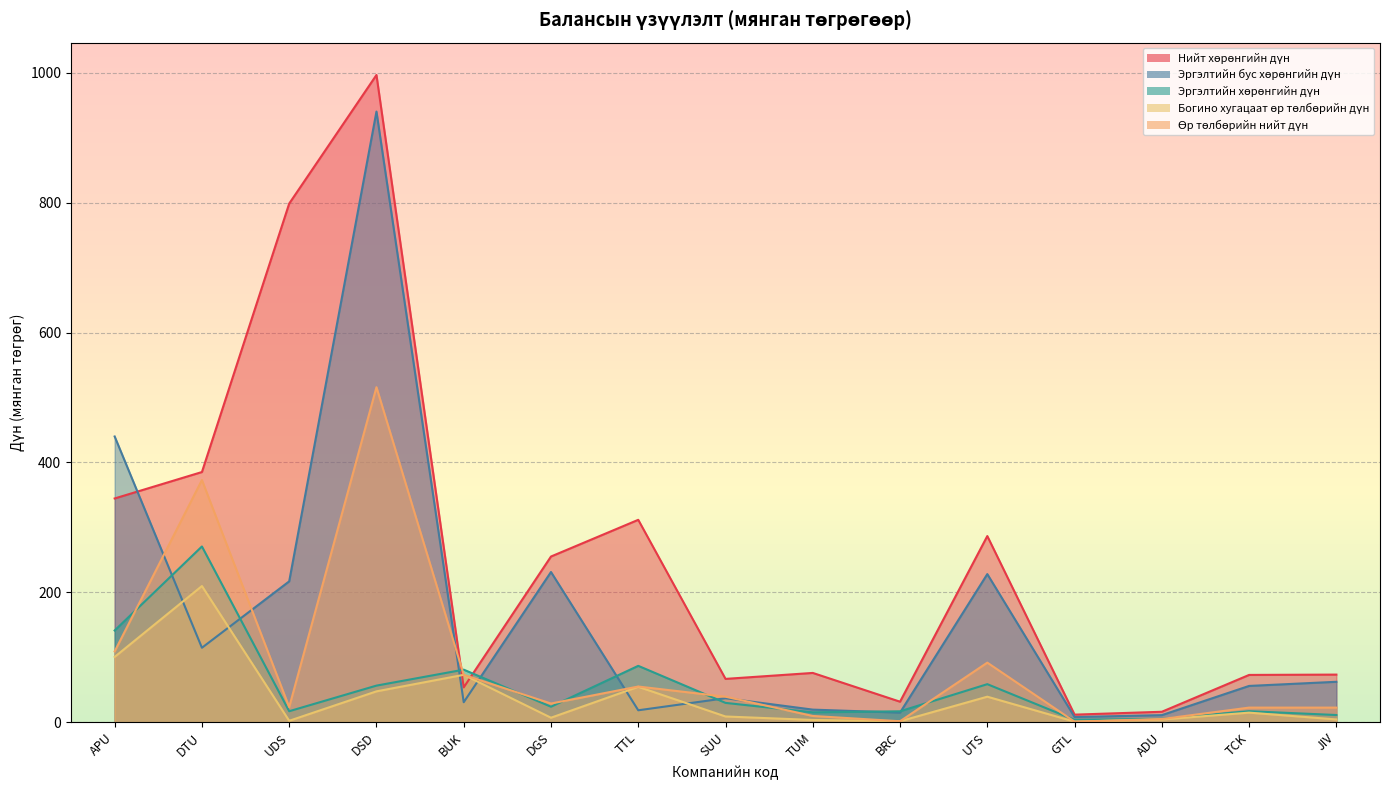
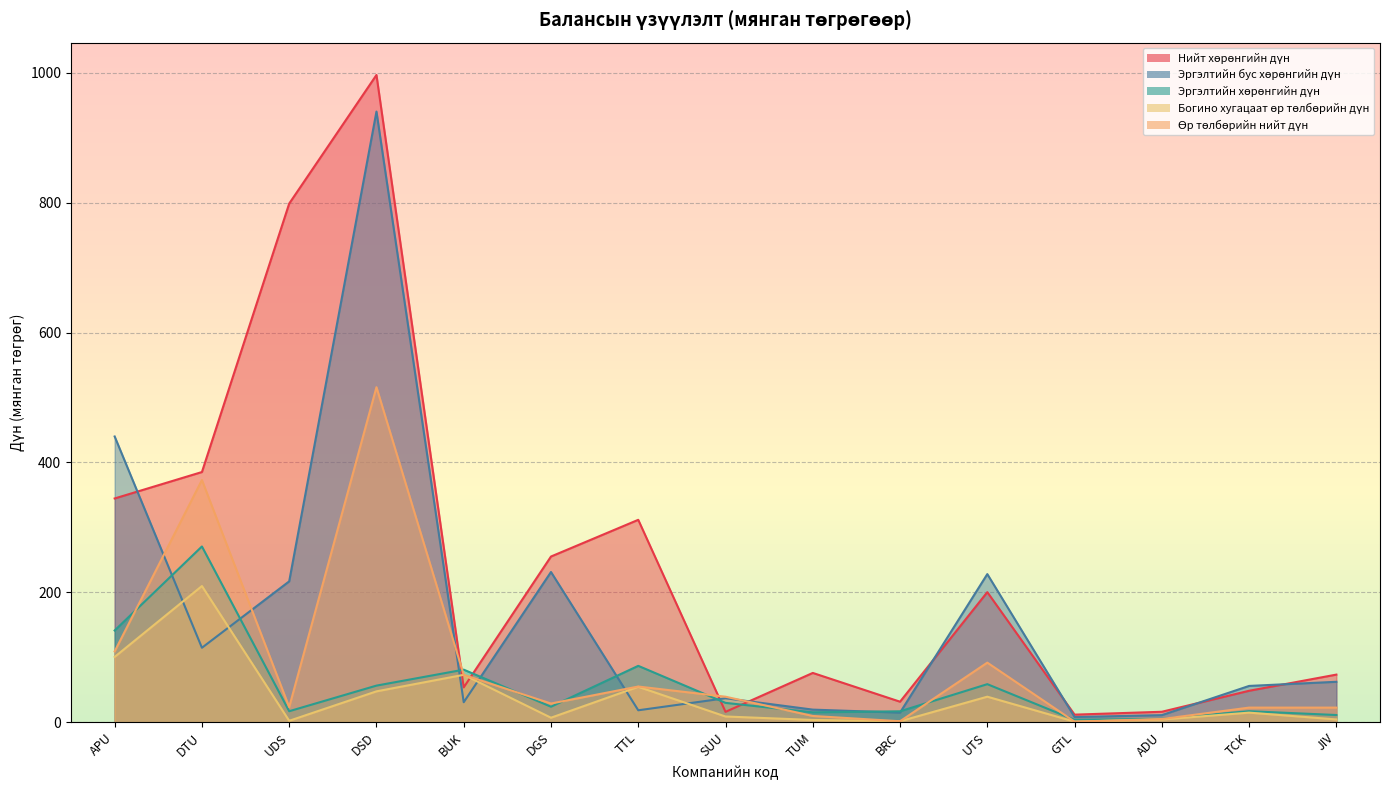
Нийт хөрөнгийн дүн, SUU: 70 -> 20
Нийт хөрөнгийн дүн, UTS: 290 -> 200
Нийт хөрөнгийн дүн, TCK: 70 -> 50
